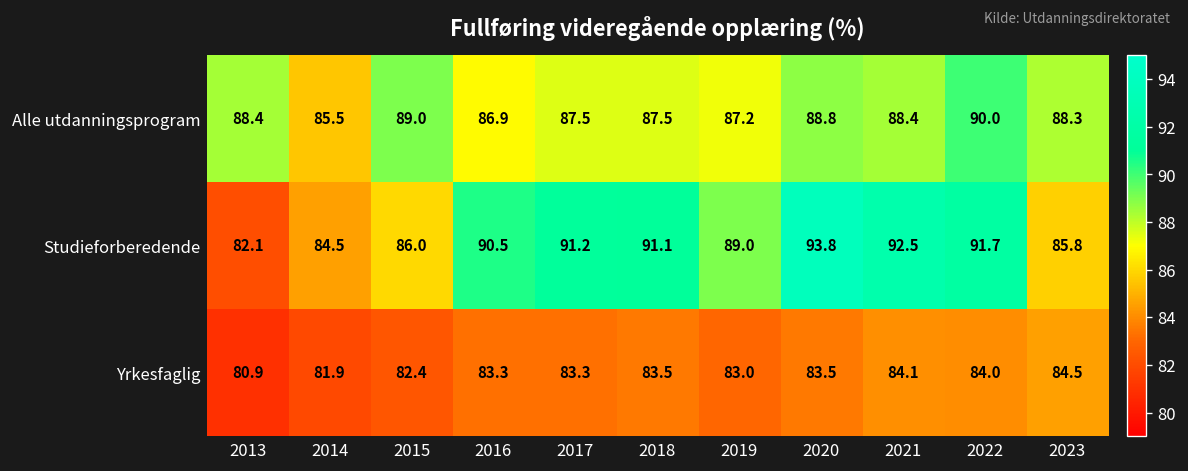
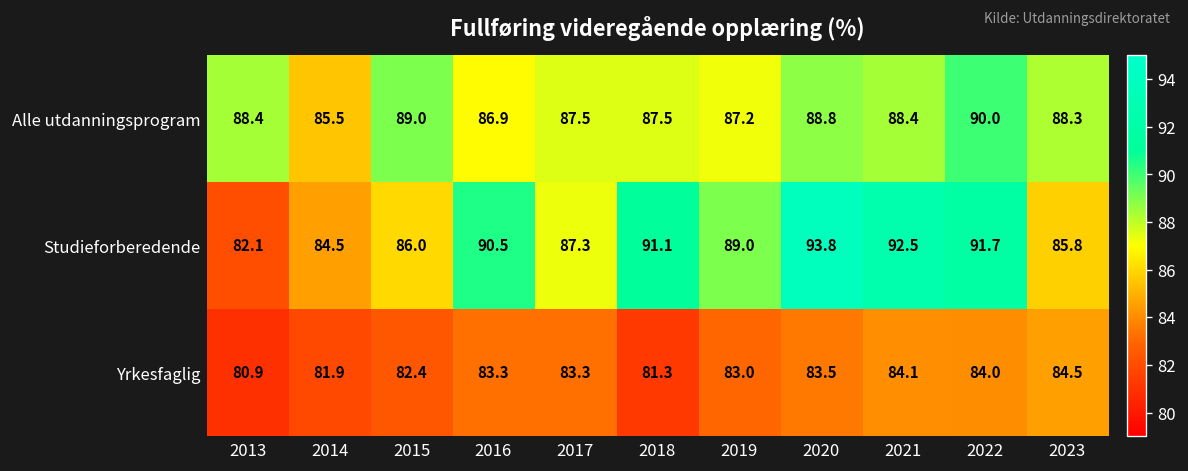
Studieforberedende, 2017: 91.2 -> 87.3
Yrkesfaglig, 2018: 83.5 -> 81.3
